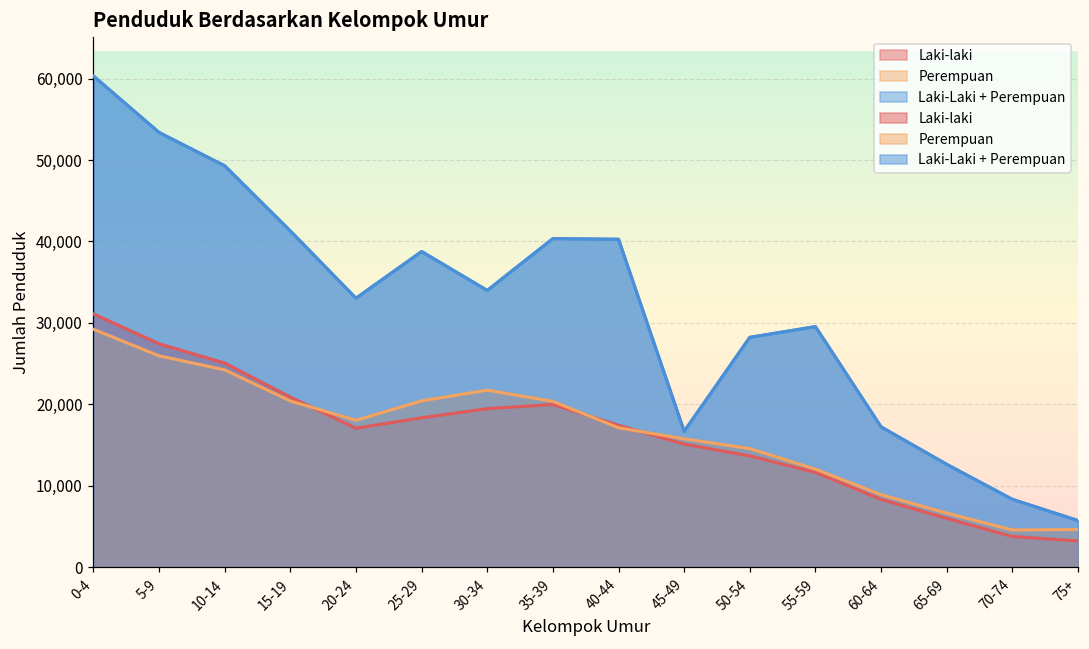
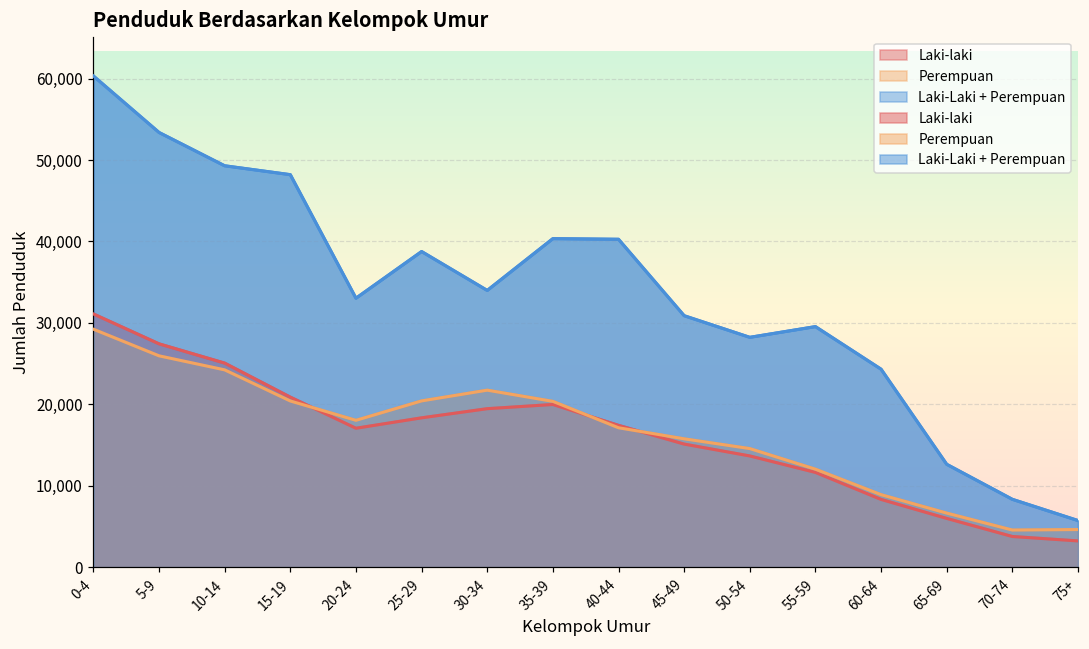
Laki-Laki + Perempuan, 15-19: 41,000 -> 48,000
Laki-Laki + Perempuan, 45-49: 17,000 -> 31,000
Laki-Laki + Perempuan, 60-64: 17,000 -> 24,000
